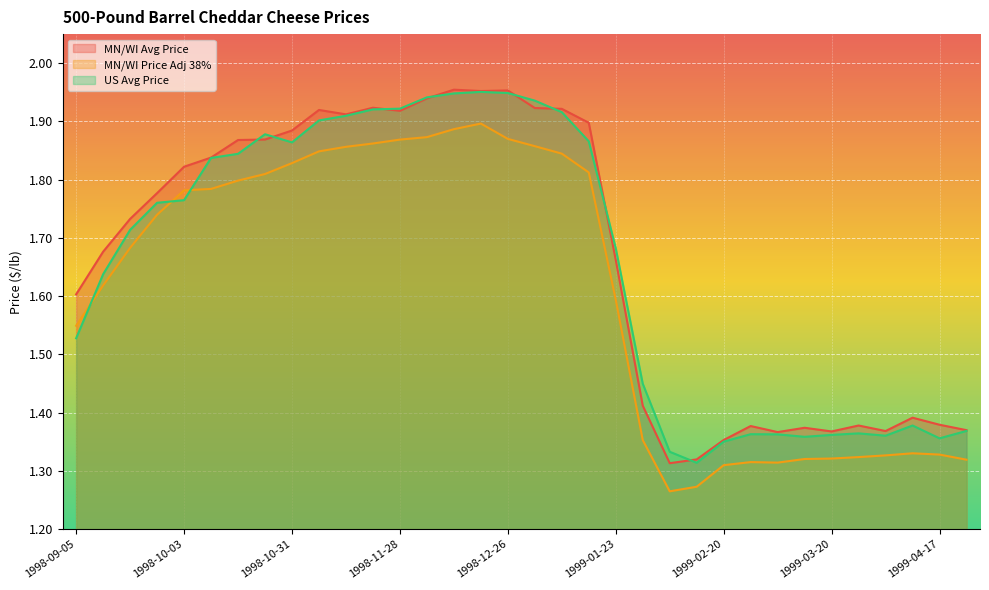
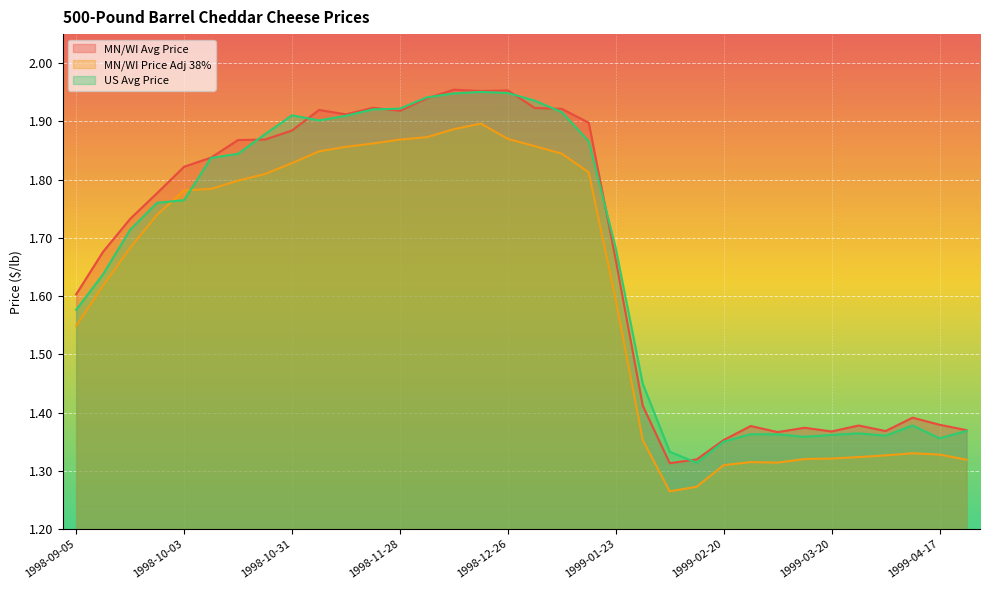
US Avg Price, 1998-09-05: 1.53 -> 1.58
US Avg Price, 1998-10-31: 1.86 -> 1.91
